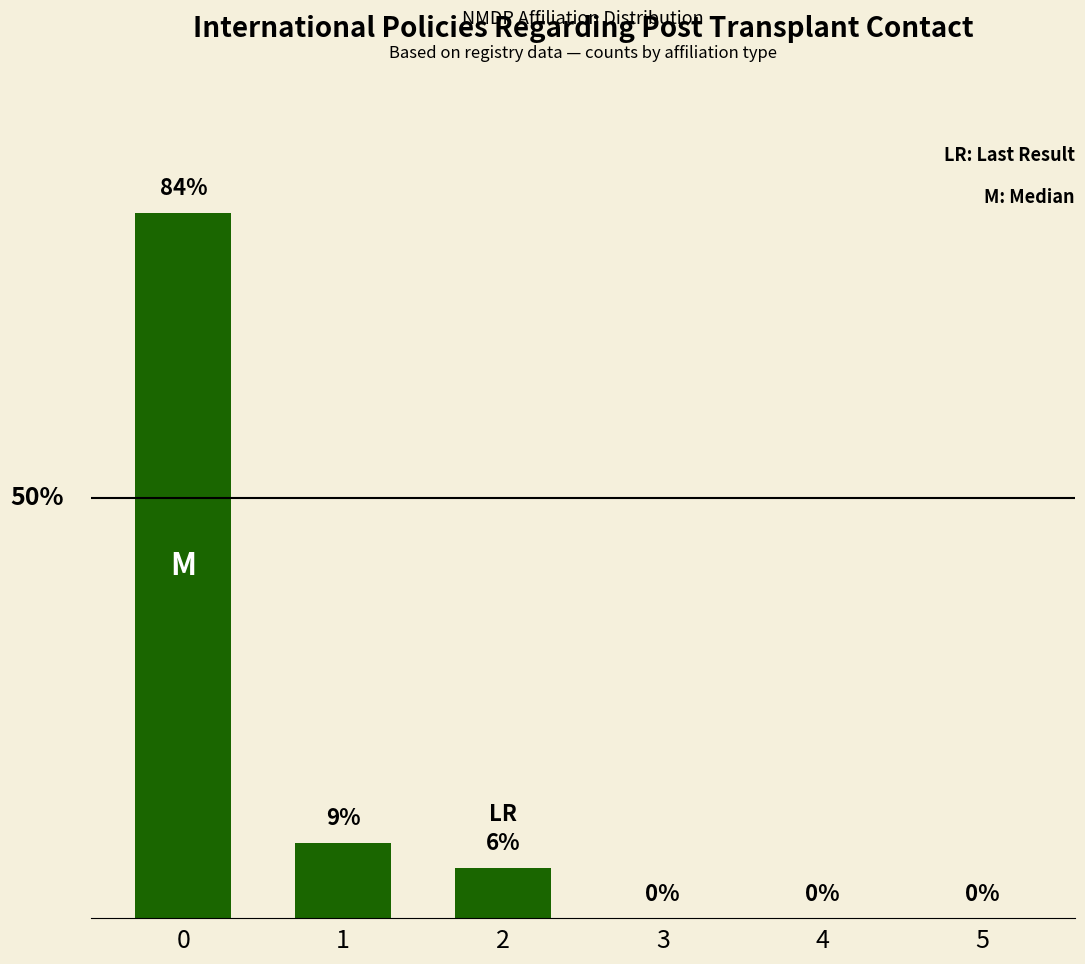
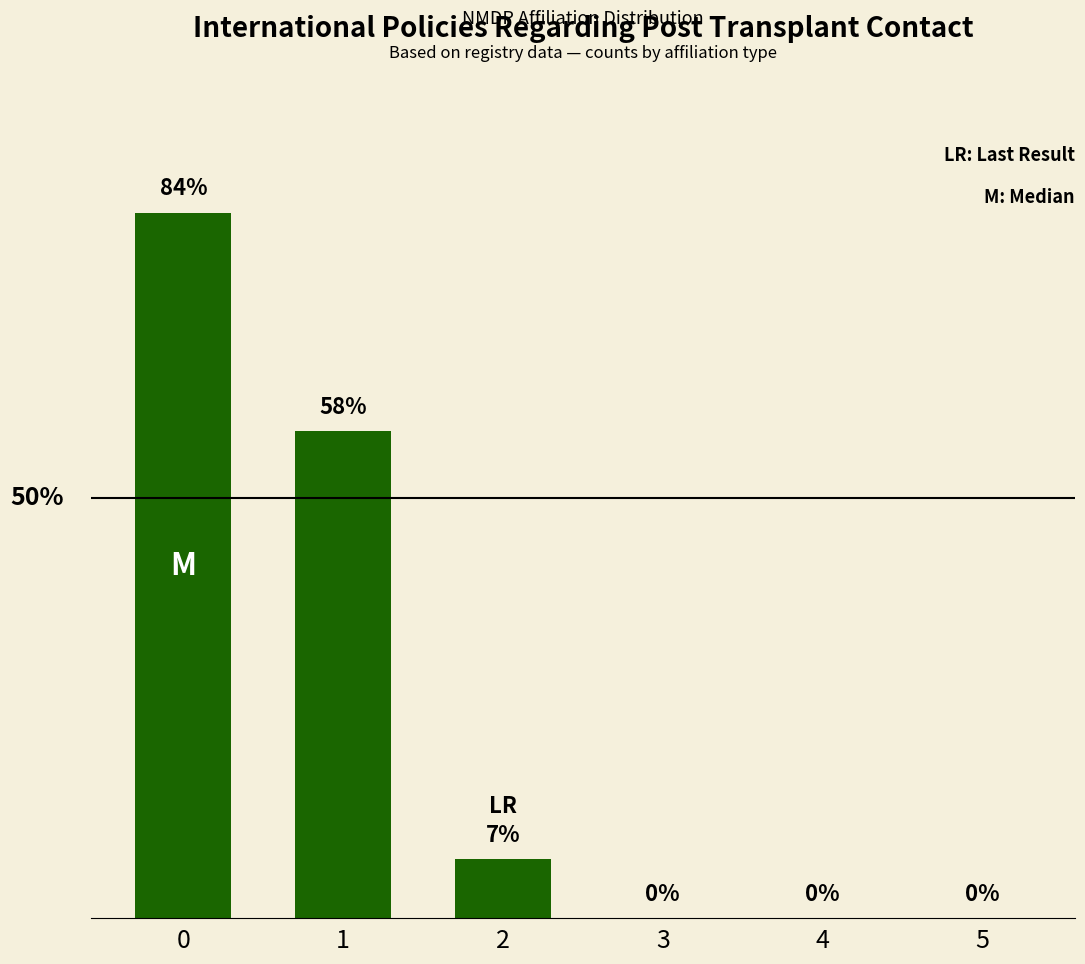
1: 9% -> 58%
2: 6% -> 7%
